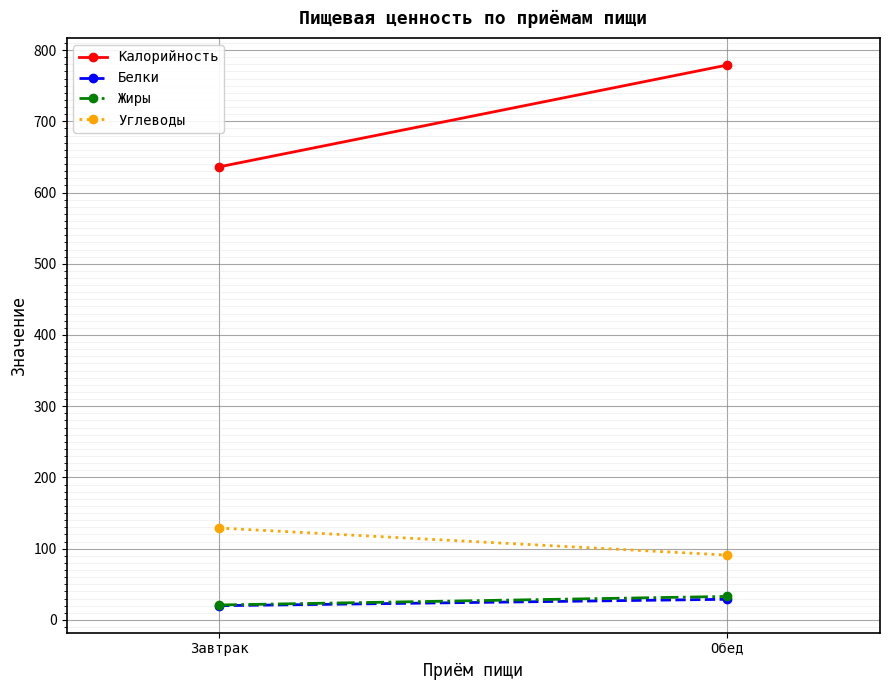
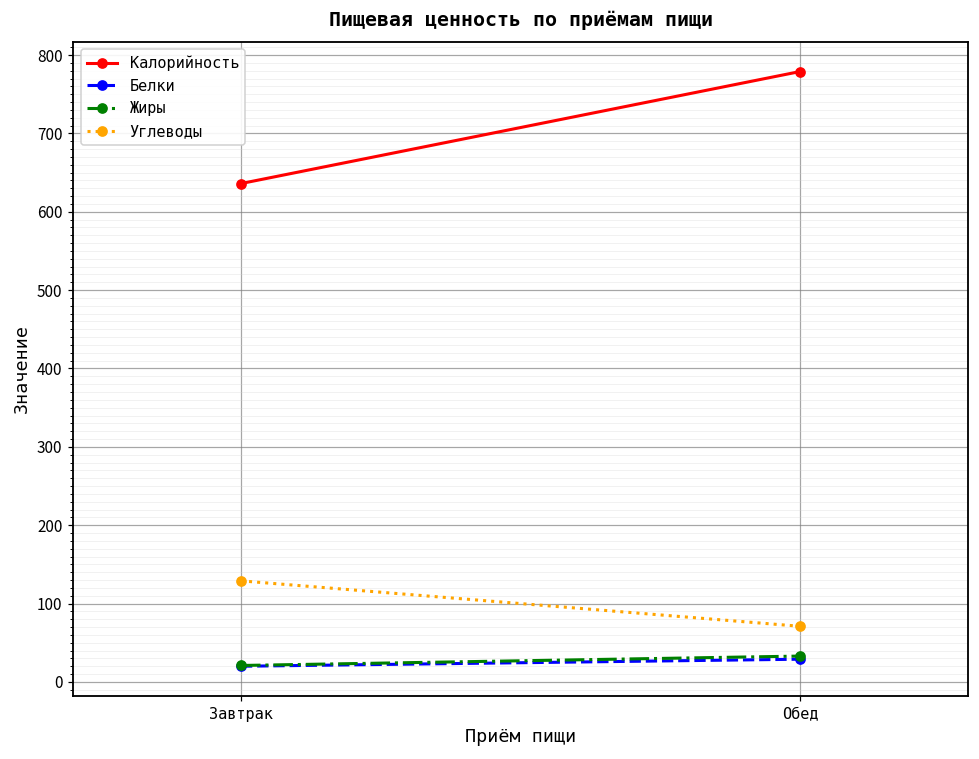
Углеводы, Обед: 90 -> 70
